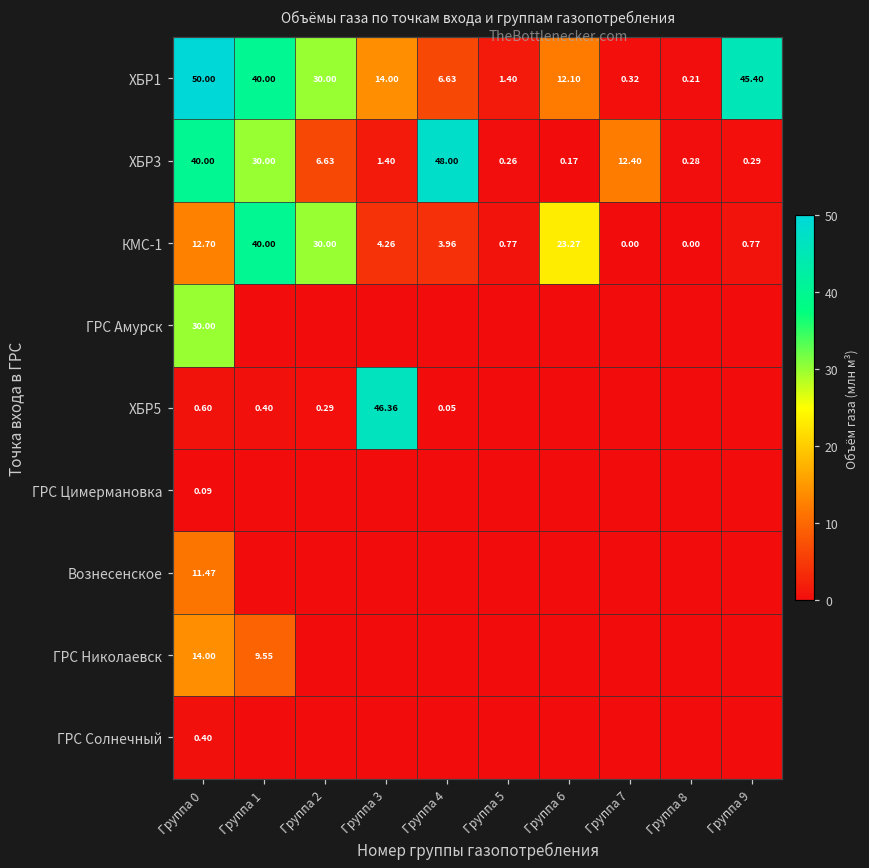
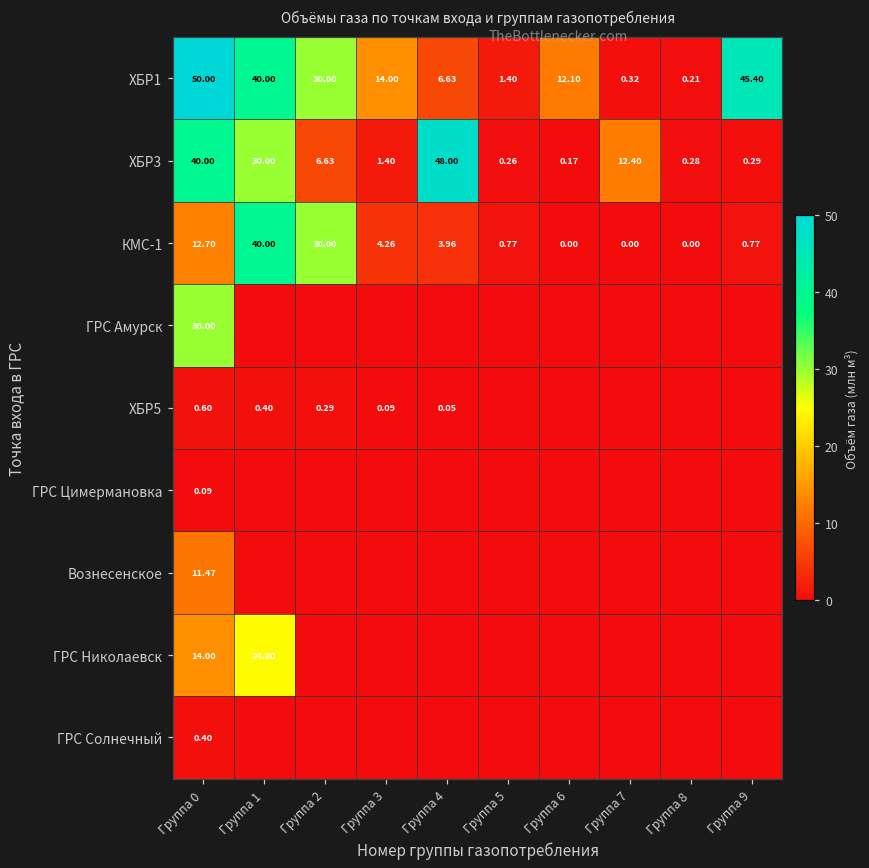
КМС-1, Группа 6: 23.27 -> 0.00
ХБР5, Группа 3: 46.36 -> 0.09
ГРС Николаевск, Группа 1: 9.55 -> 24.80
